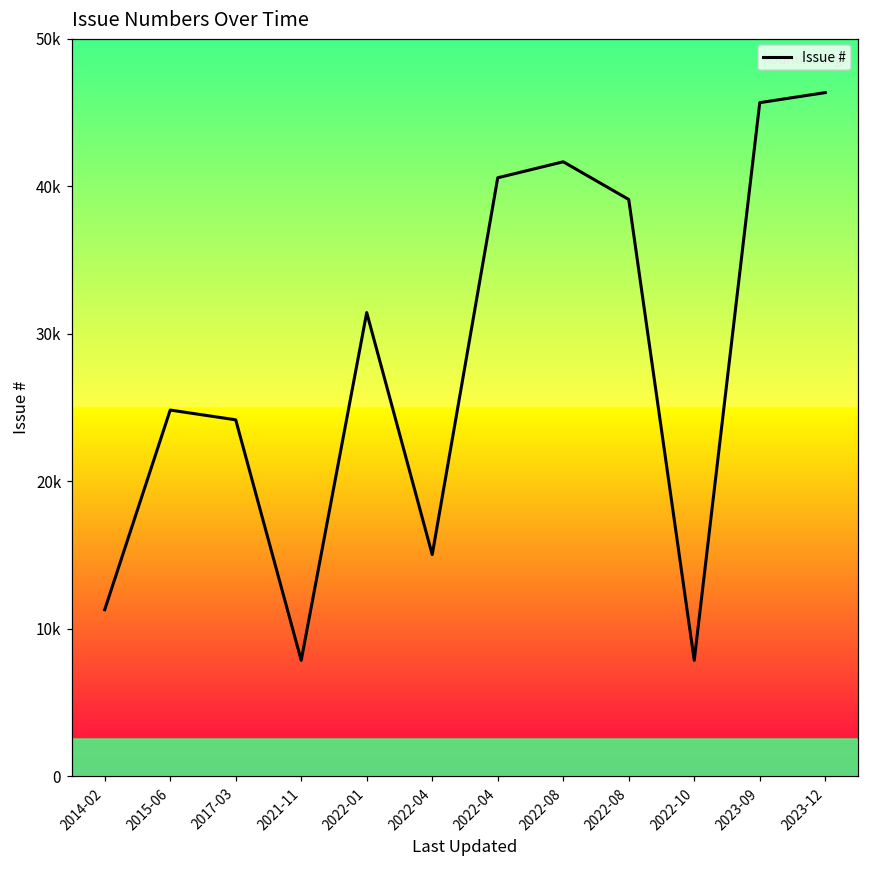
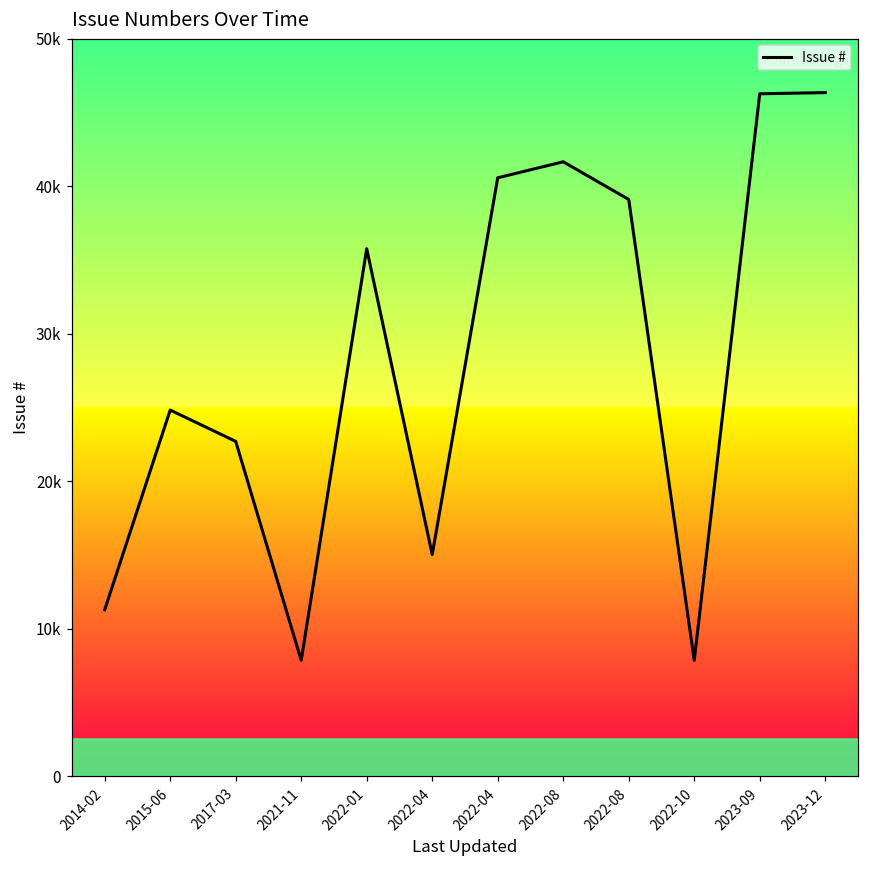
2017-03: 24200 -> 22700
2022-01: 31400 -> 35800
2023-09: 45700 -> 46300
